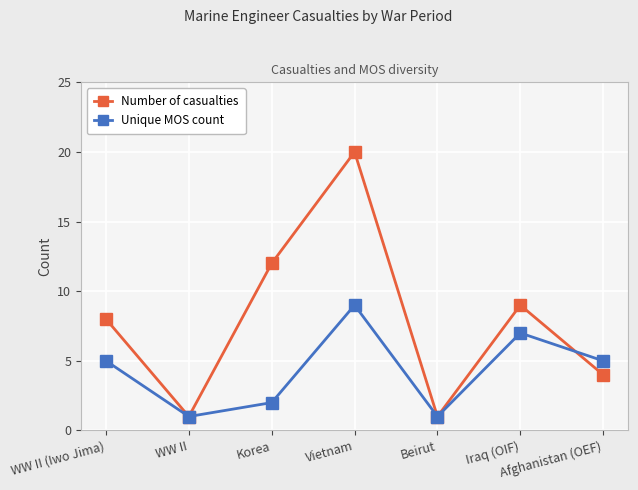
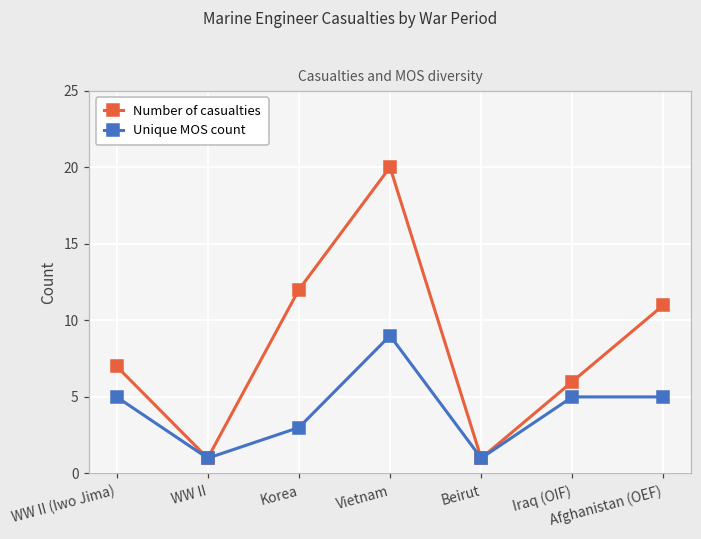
Number of casualties, WW II (Iwo Jima): 8 -> 7
Unique MOS count, Korea: 2 -> 3
Number of casualties, Iraq (OIF): 9 -> 6
Unique MOS count, Iraq (OIF): 7 -> 5
Number of casualties, Afghanistan (OEF): 4 -> 11
